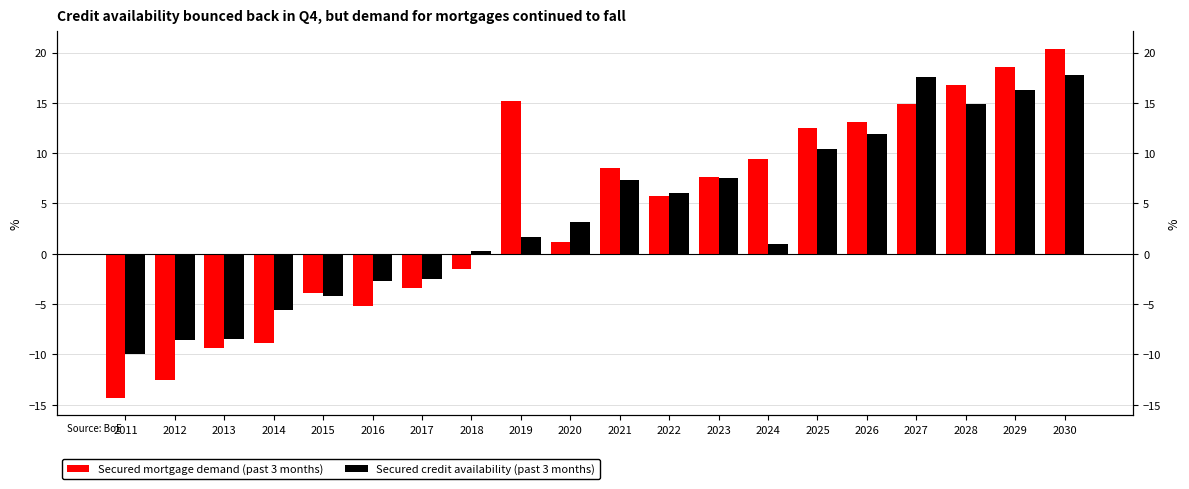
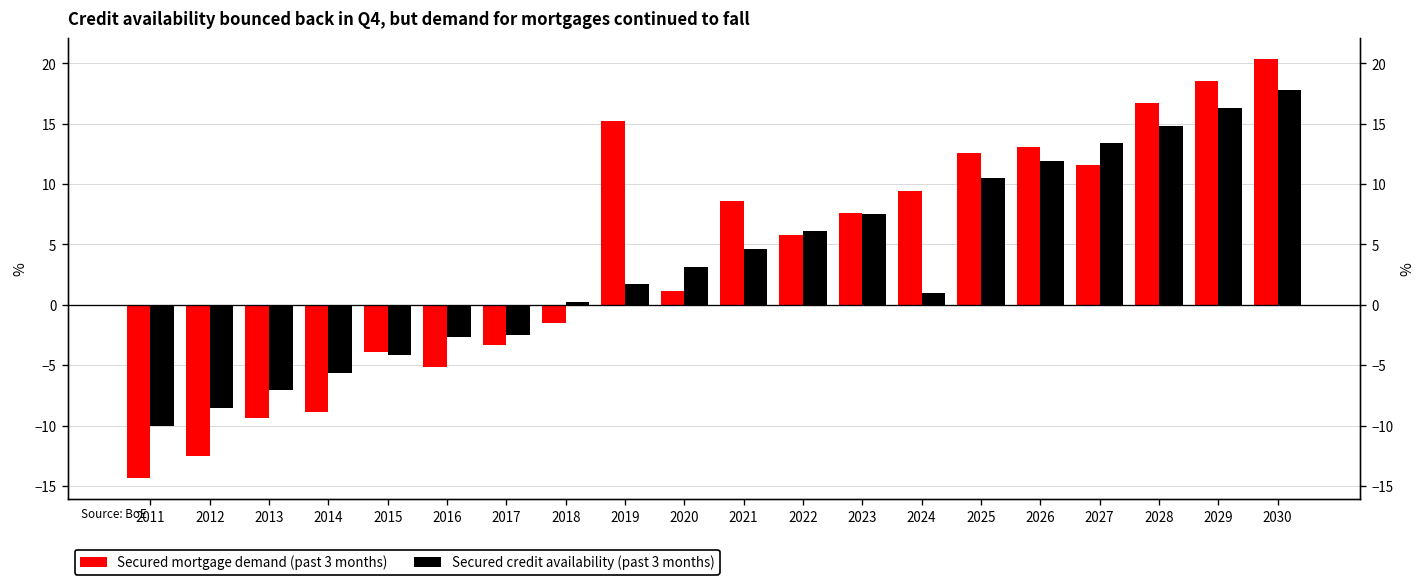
Secured credit availability (past 3 months), 2013: -8.5 -> -7.1
Secured credit availability (past 3 months), 2021: 7.3 -> 4.6
Secured mortgage demand (past 3 months), 2027: 14.9 -> 11.6
Secured credit availability (past 3 months), 2027: 17.5 -> 13.4
